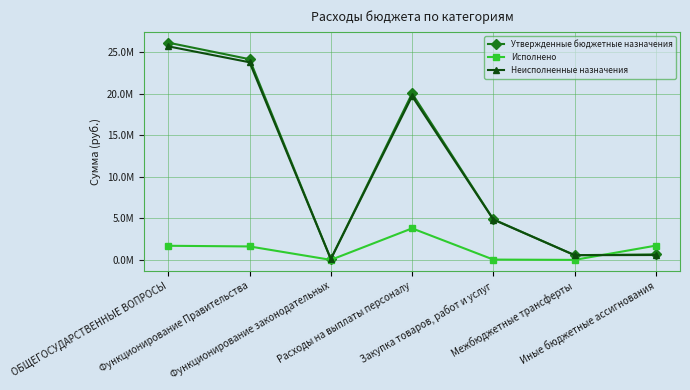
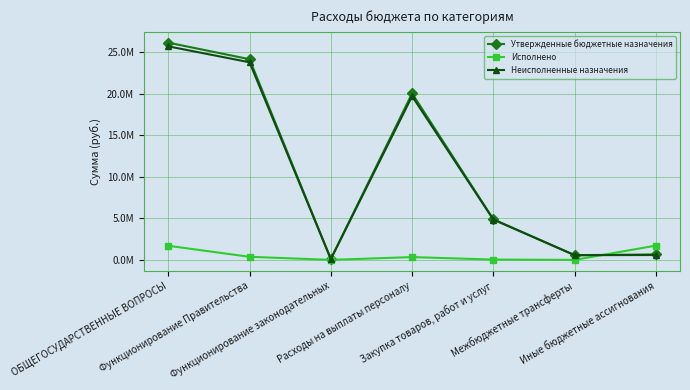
Исполнено, Функционирование Правительства: 2000000 -> 0
Исполнено, Расходы на выплаты персоналу: 4000000 -> 0
